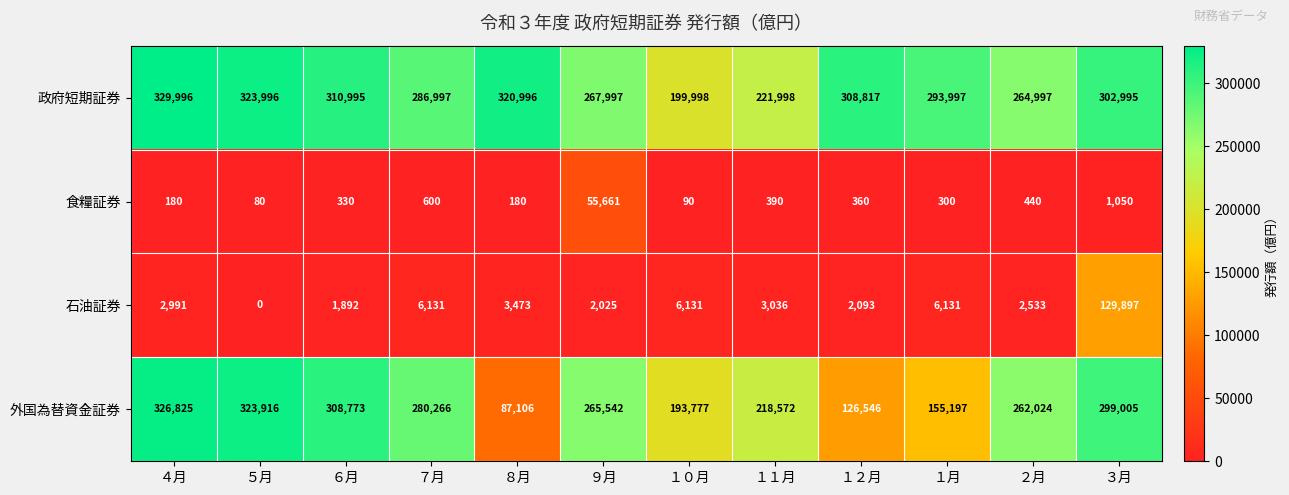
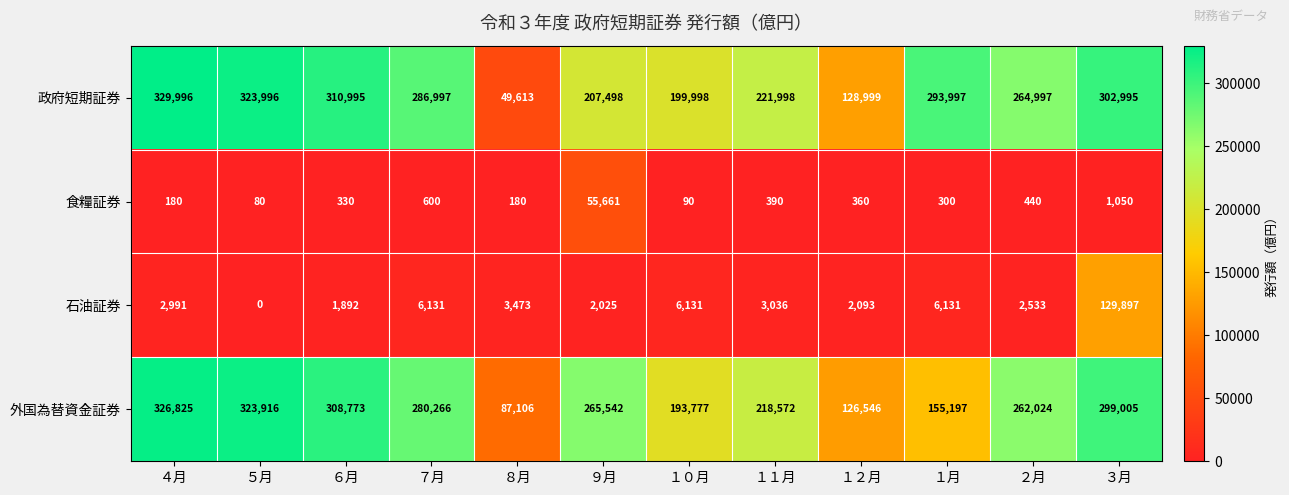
政府短期証券, ８月: 320,996 -> 49,613
政府短期証券, ９月: 267,997 -> 207,498
政府短期証券, １２月: 308,817 -> 128,999
